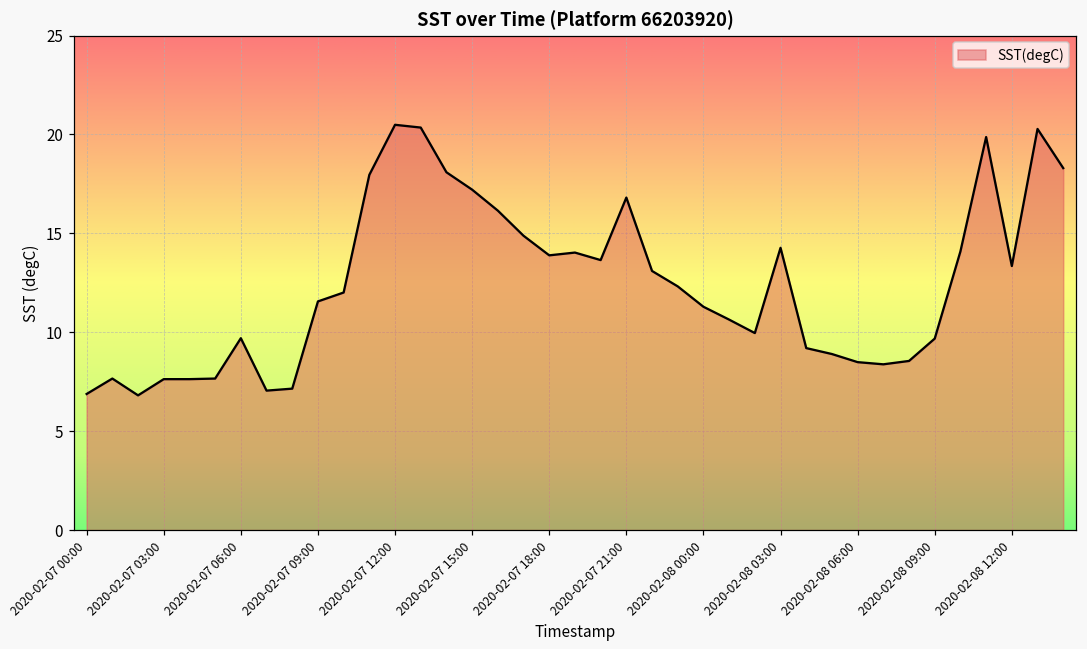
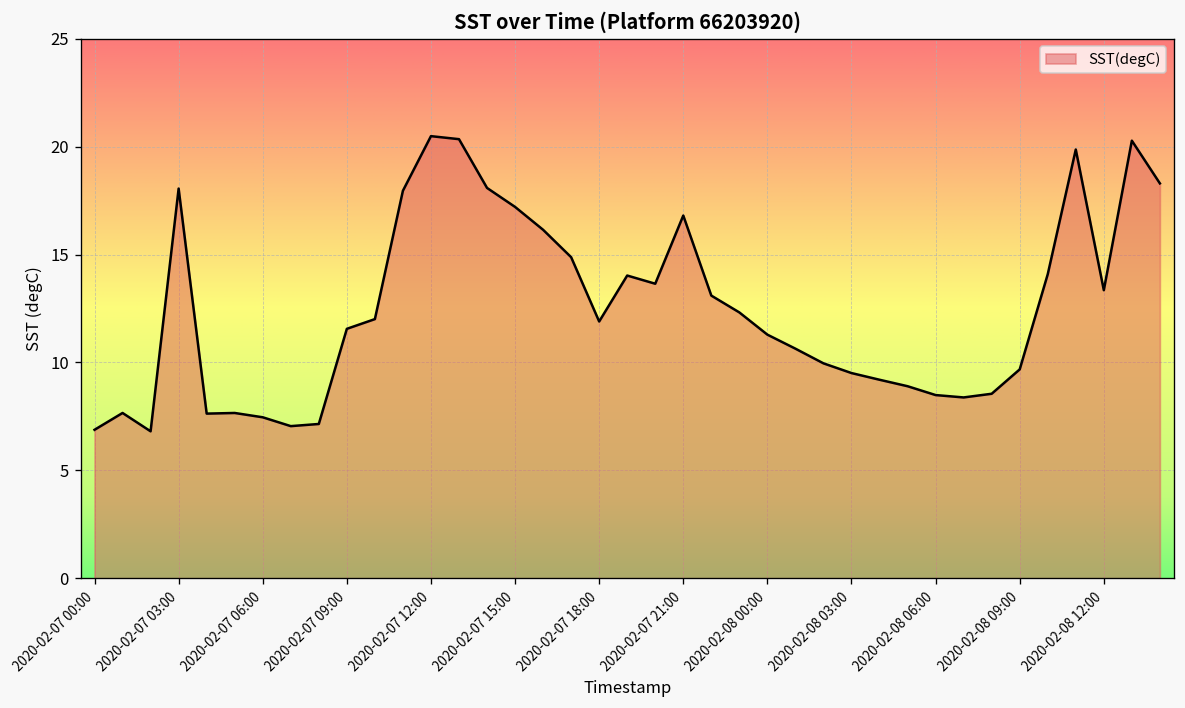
2020-02-07 03:00: 7.6 -> 18.1
2020-02-07 06:00: 9.7 -> 7.5
2020-02-07 18:00: 13.9 -> 11.9
2020-02-08 03:00: 14.3 -> 9.5
